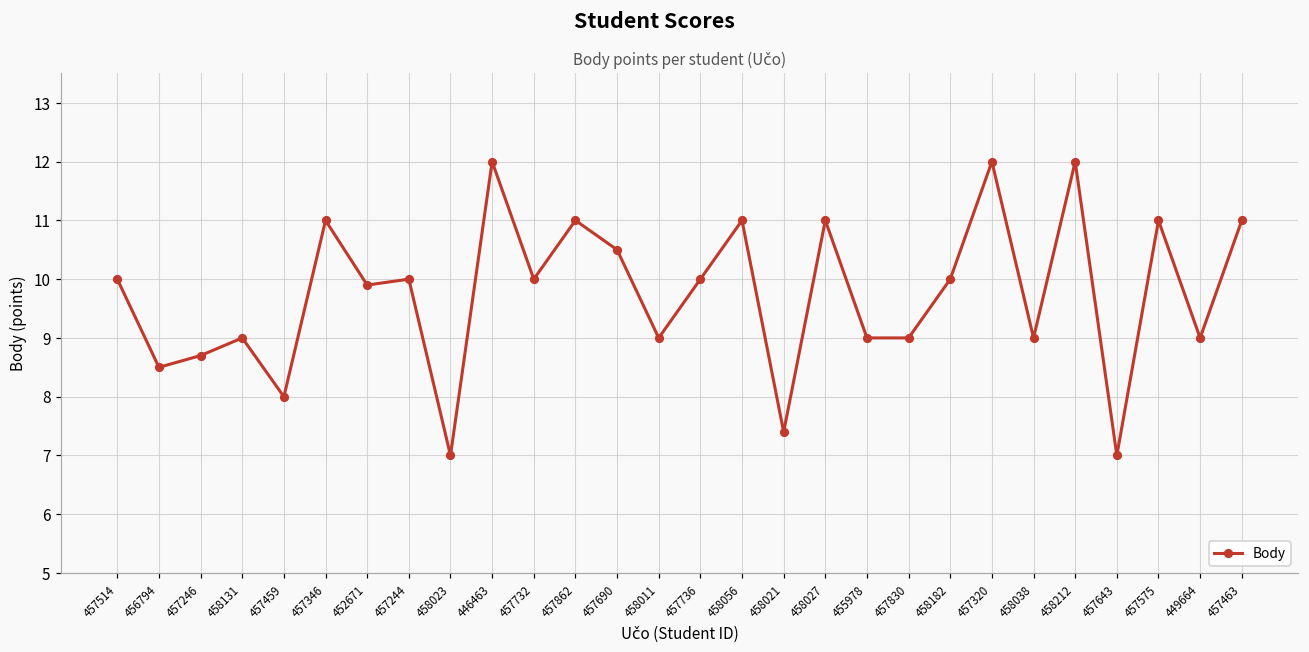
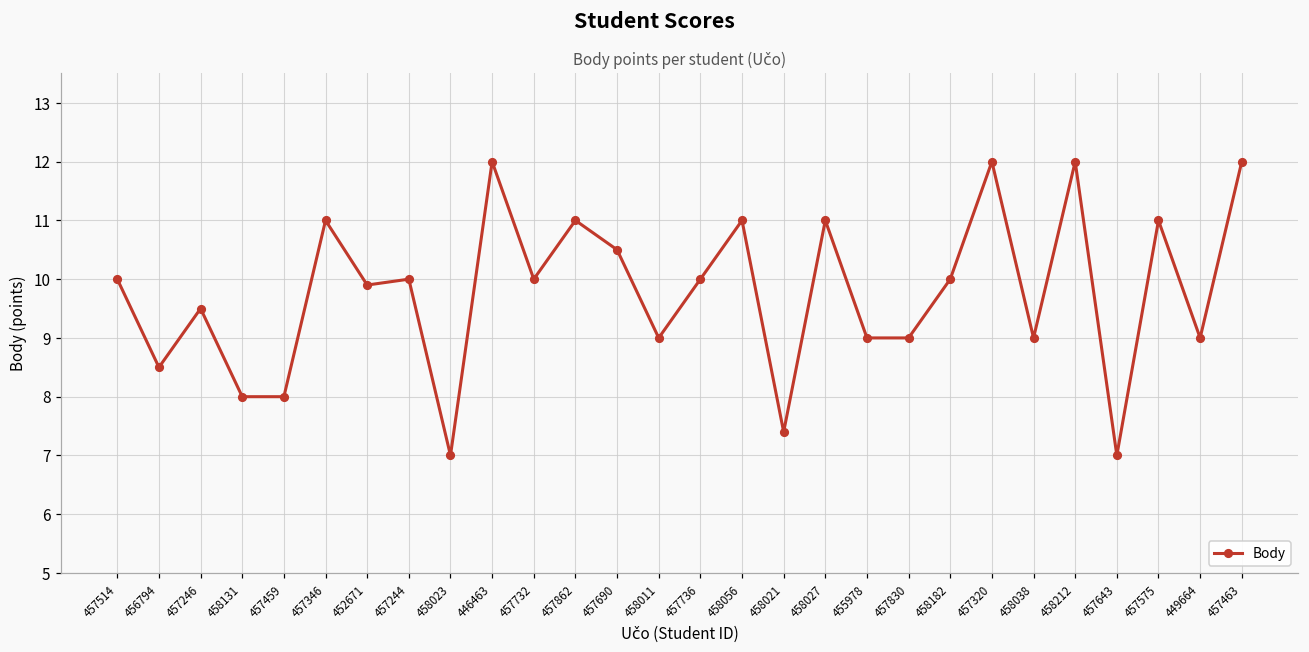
457246: 8.7 -> 9.5
458131: 9 -> 8
457463: 11 -> 12
